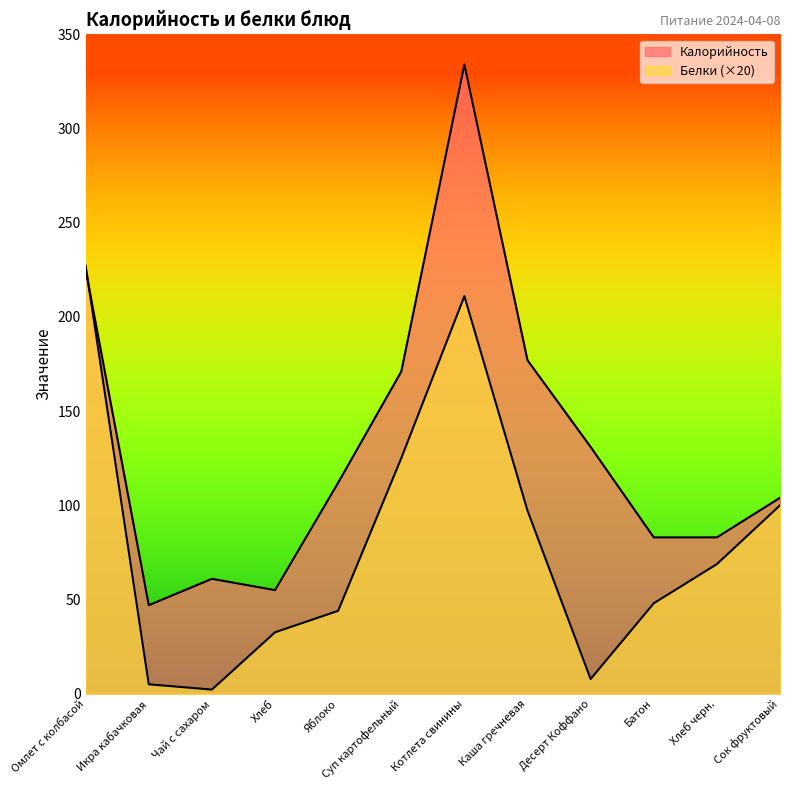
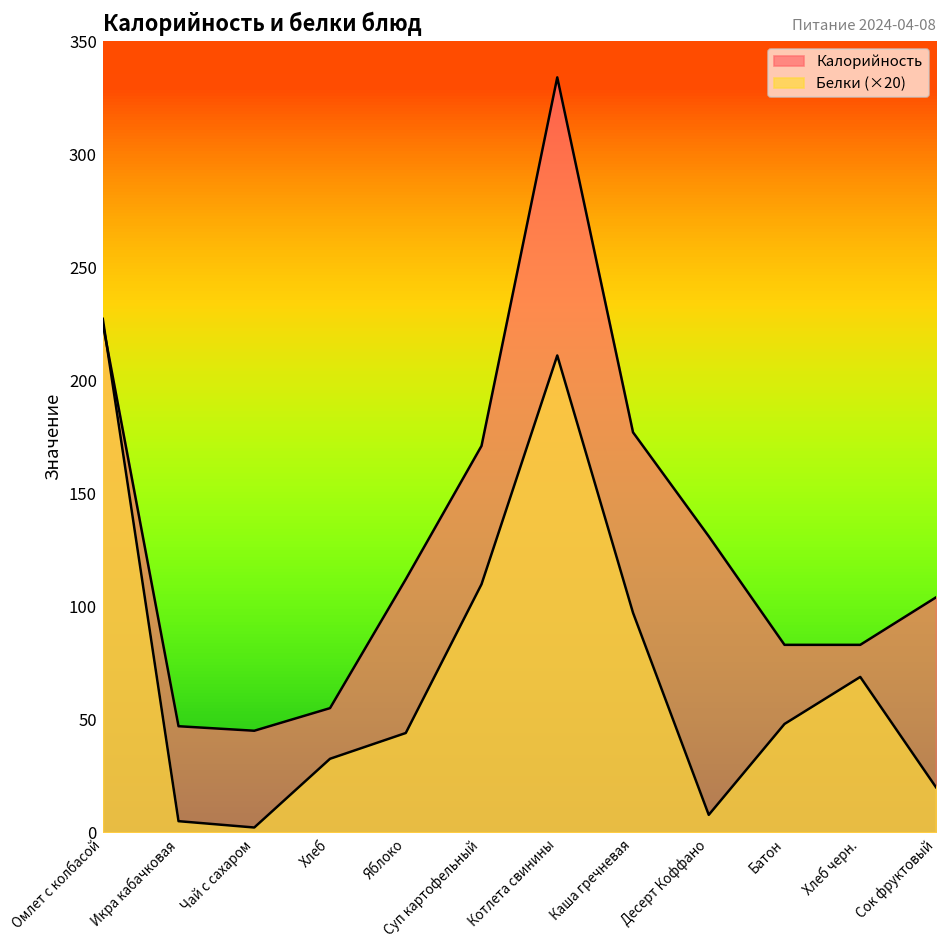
Калорийность, Чай с сахаром: 61 -> 45
Белки (×20), Суп картофельный: 125 -> 110
Белки (×20), Сок фруктовый: 100 -> 20
